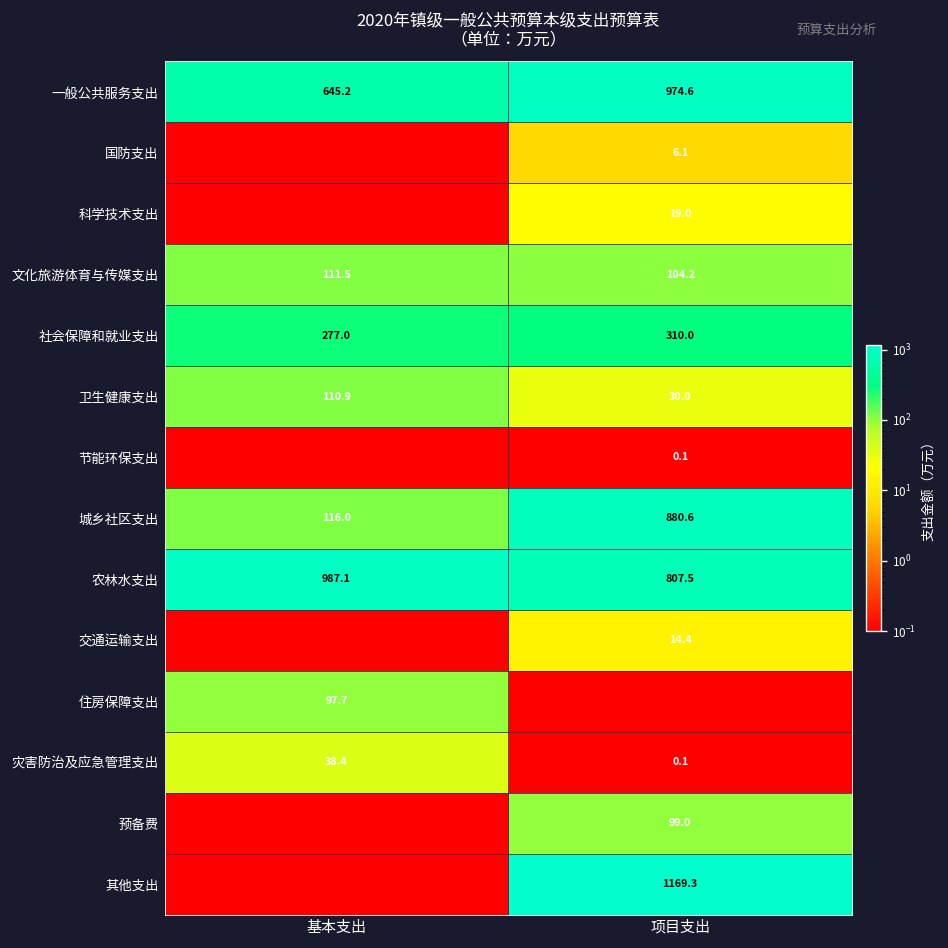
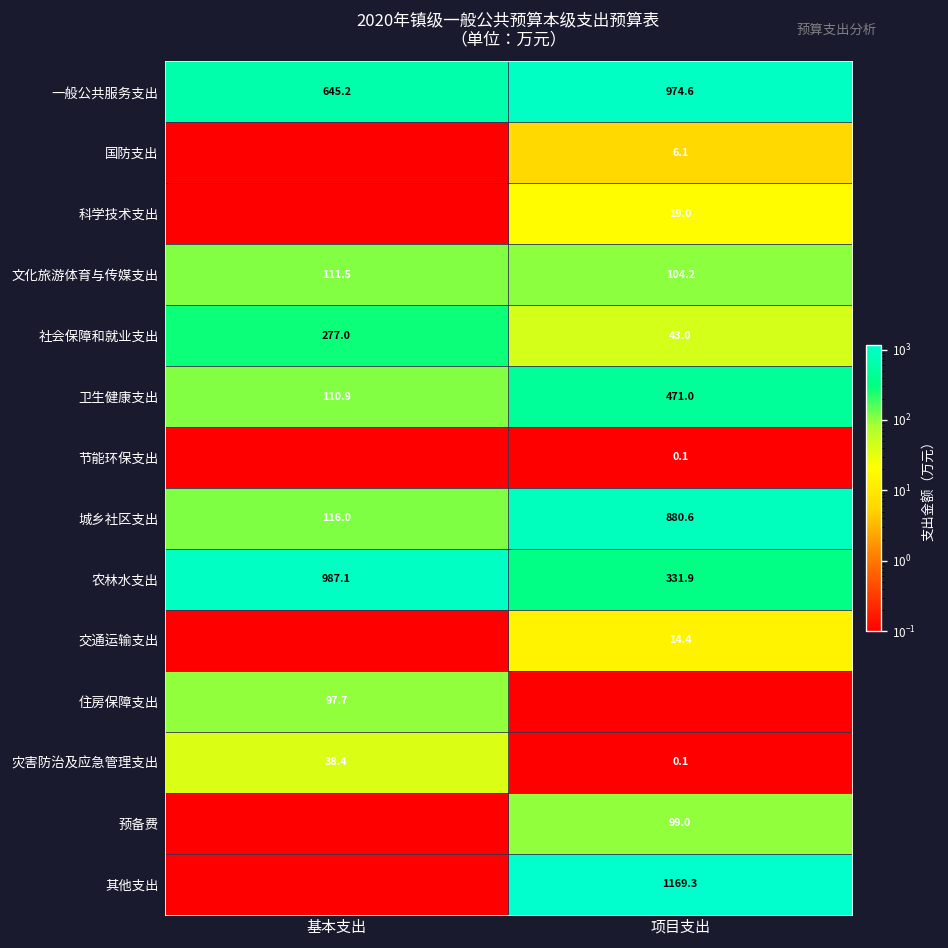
社会保障和就业支出, 项目支出: 310.0 -> 43.0
卫生健康支出, 项目支出: 30.0 -> 471.0
农林水支出, 项目支出: 807.5 -> 331.9
